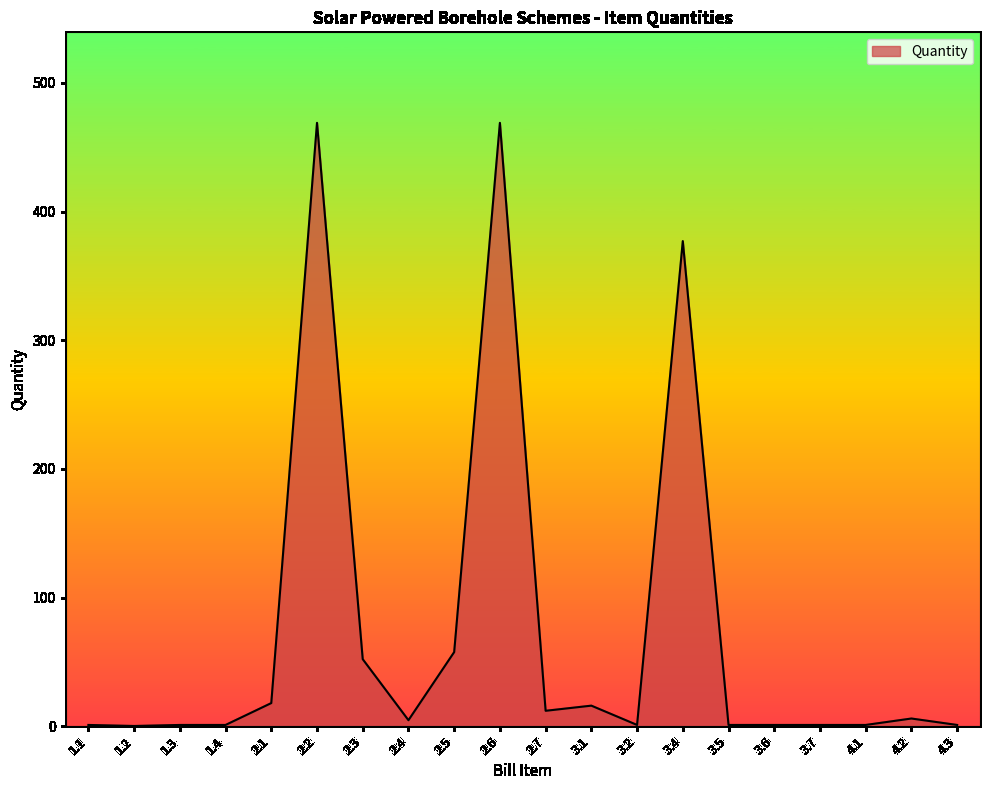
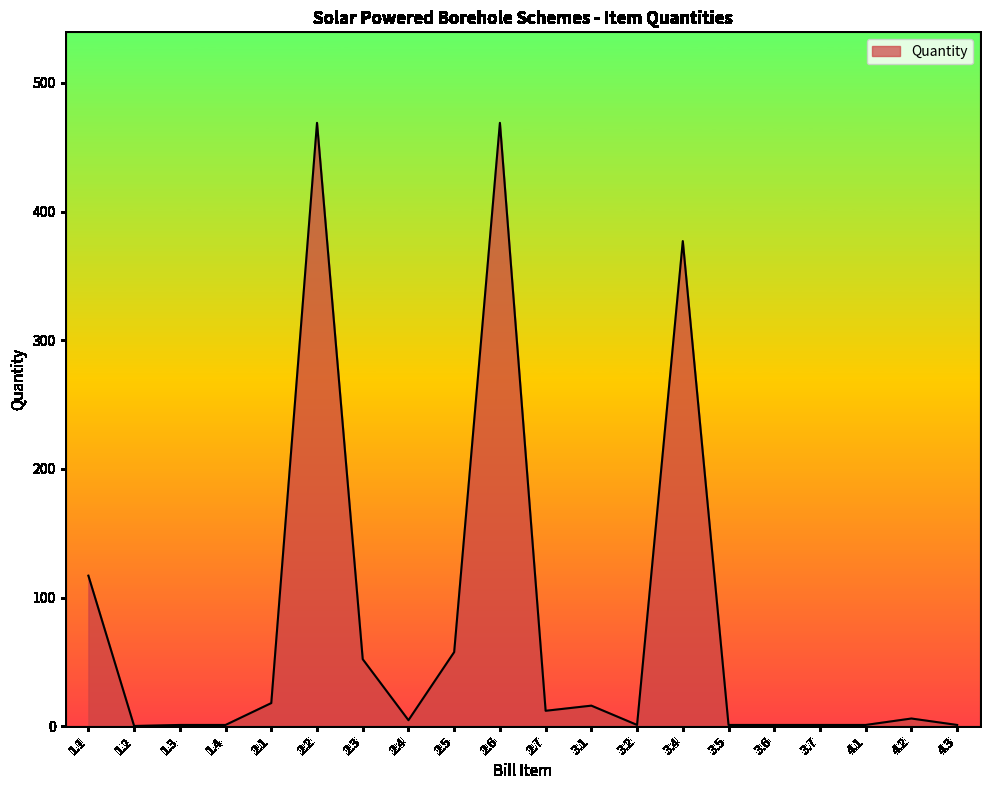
1.1: 1 -> 117
